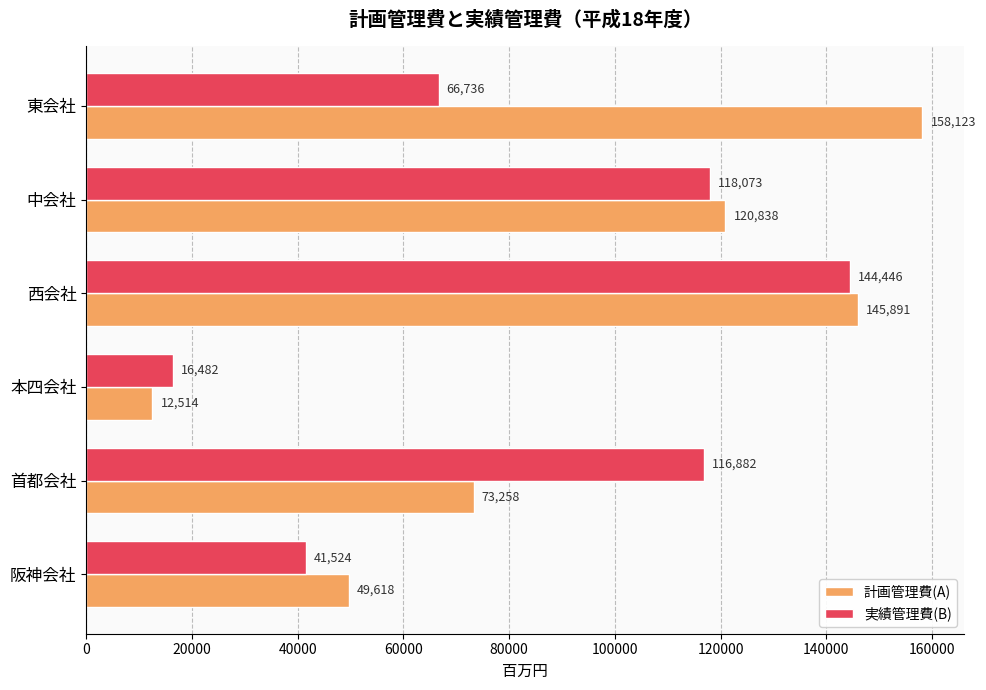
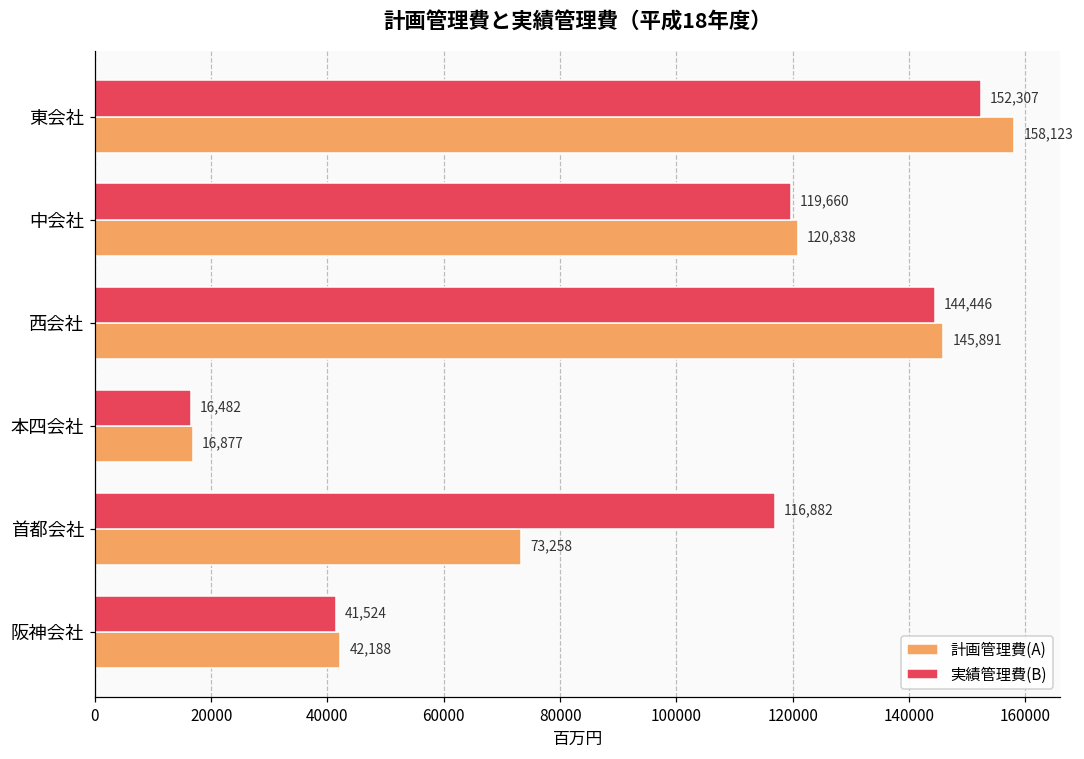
実績管理費(B), 東会社: 66,736 -> 152,307
実績管理費(B), 中会社: 118,073 -> 119,660
計画管理費(A), 本四会社: 12,514 -> 16,877
計画管理費(A), 阪神会社: 49,618 -> 42,188
